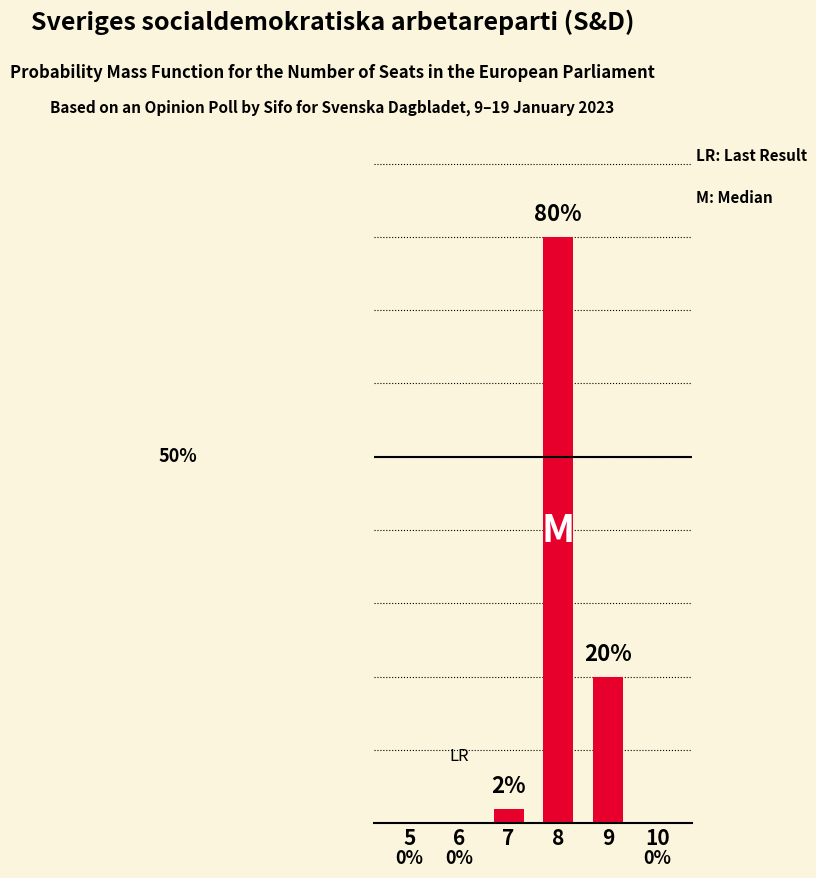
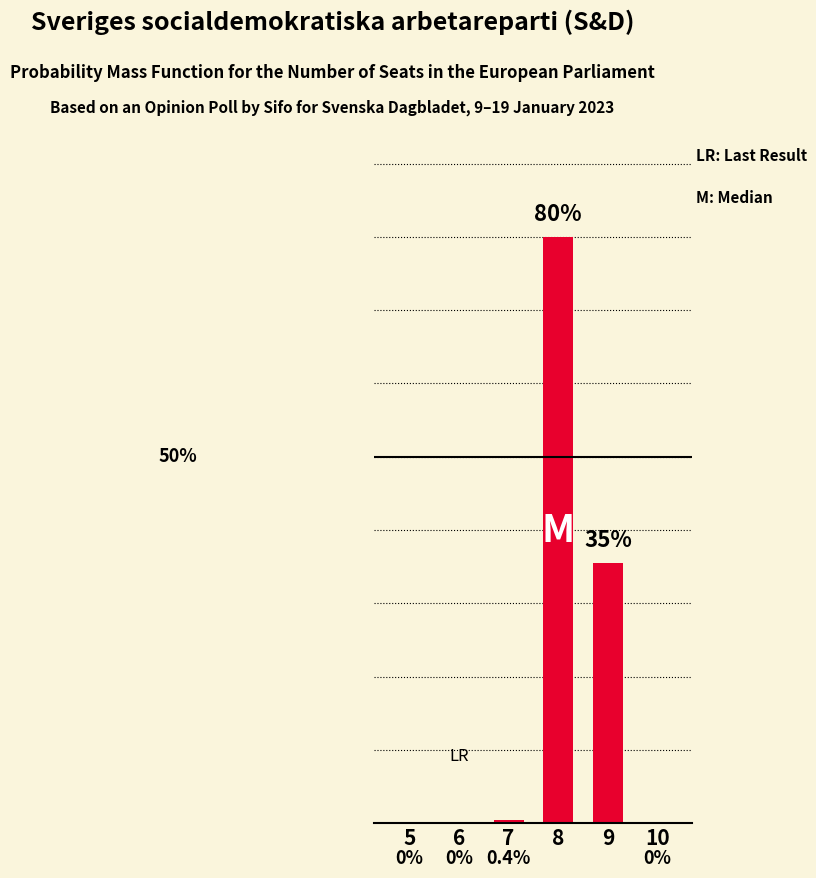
7: 2% -> 0.4%
9: 20% -> 35%
